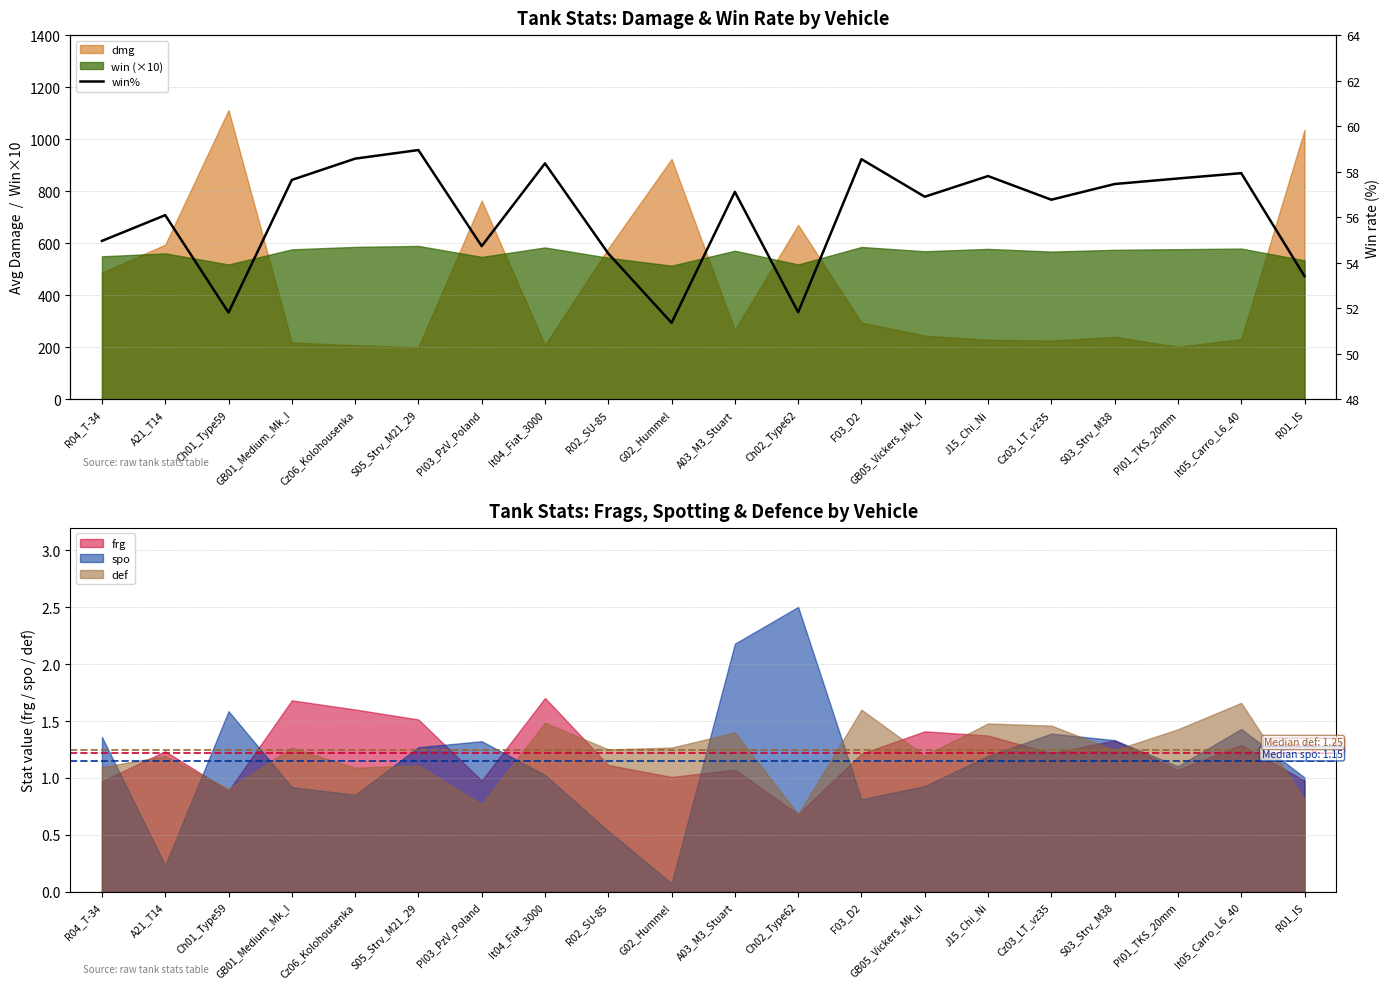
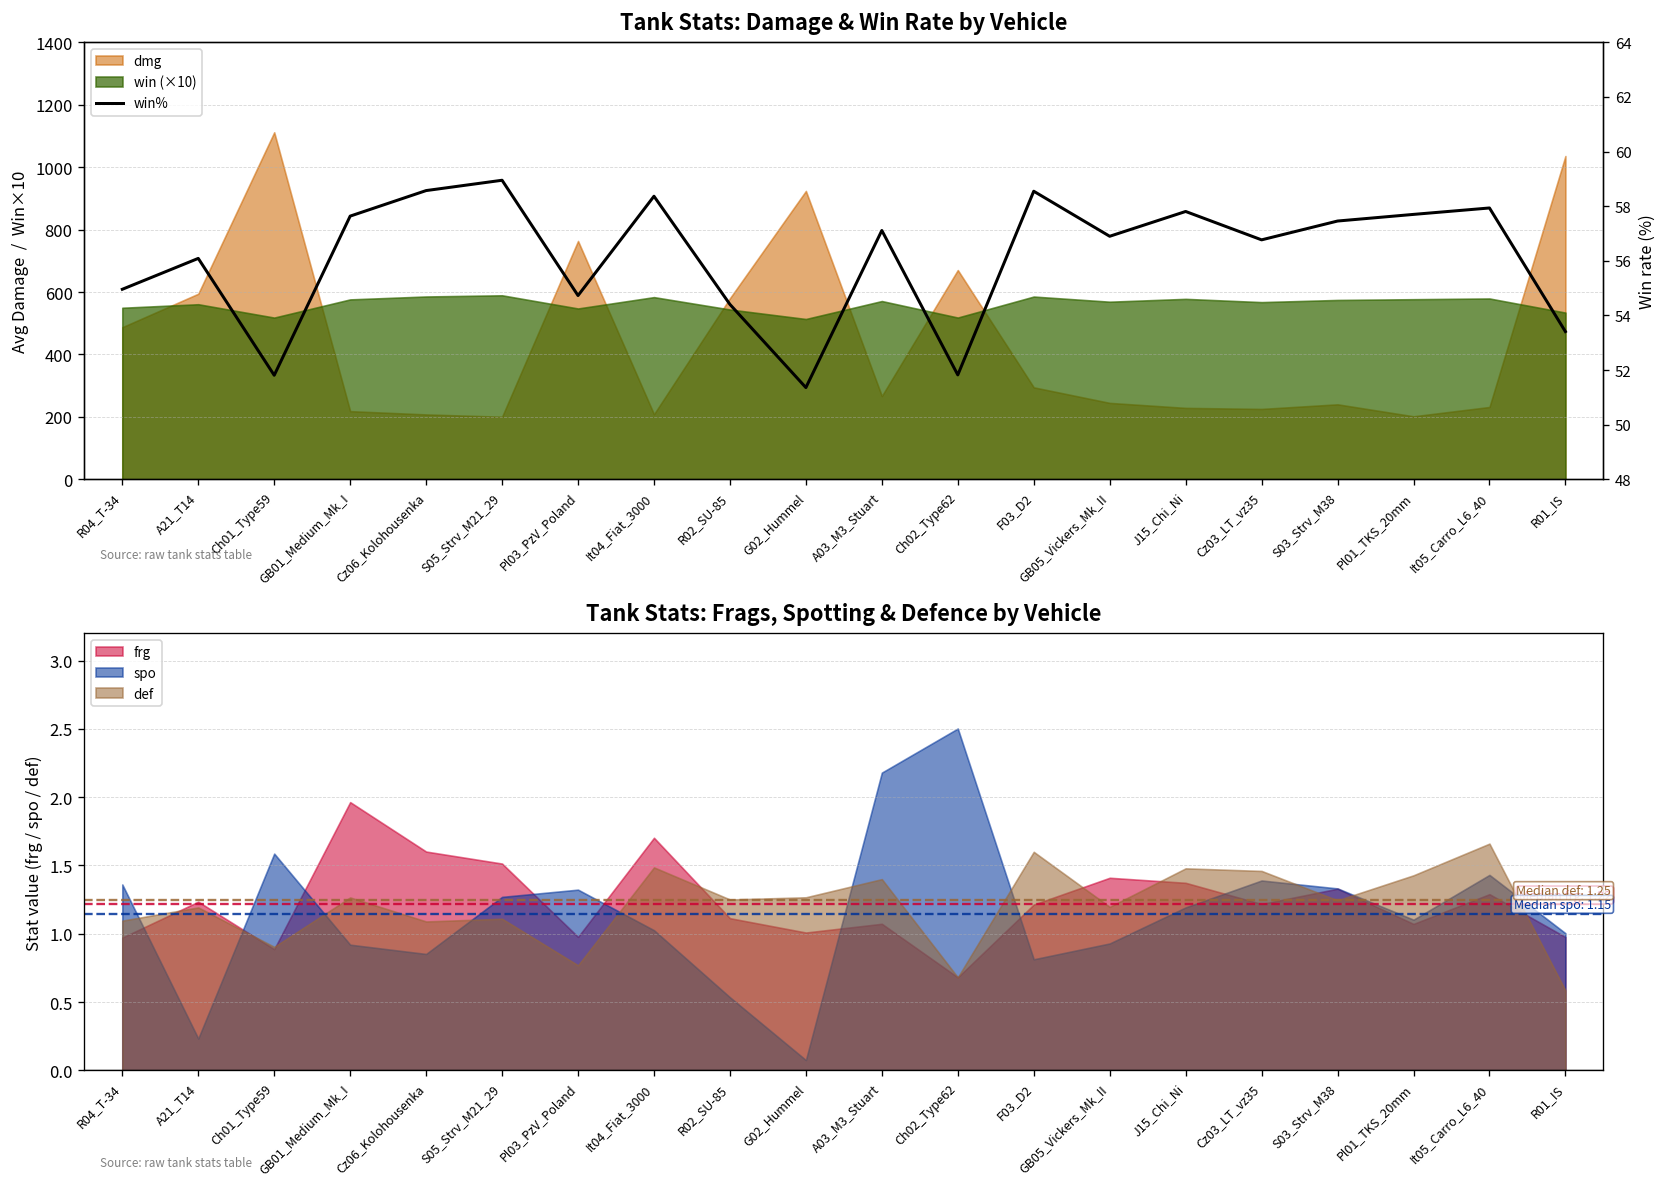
Tank Stats: Frags, Spotting & Defence by Vehicle, frg, GB01_Medium_Mk_I: 1.68 -> 1.96
Tank Stats: Frags, Spotting & Defence by Vehicle, def, R01_IS: 0.81 -> 0.59
